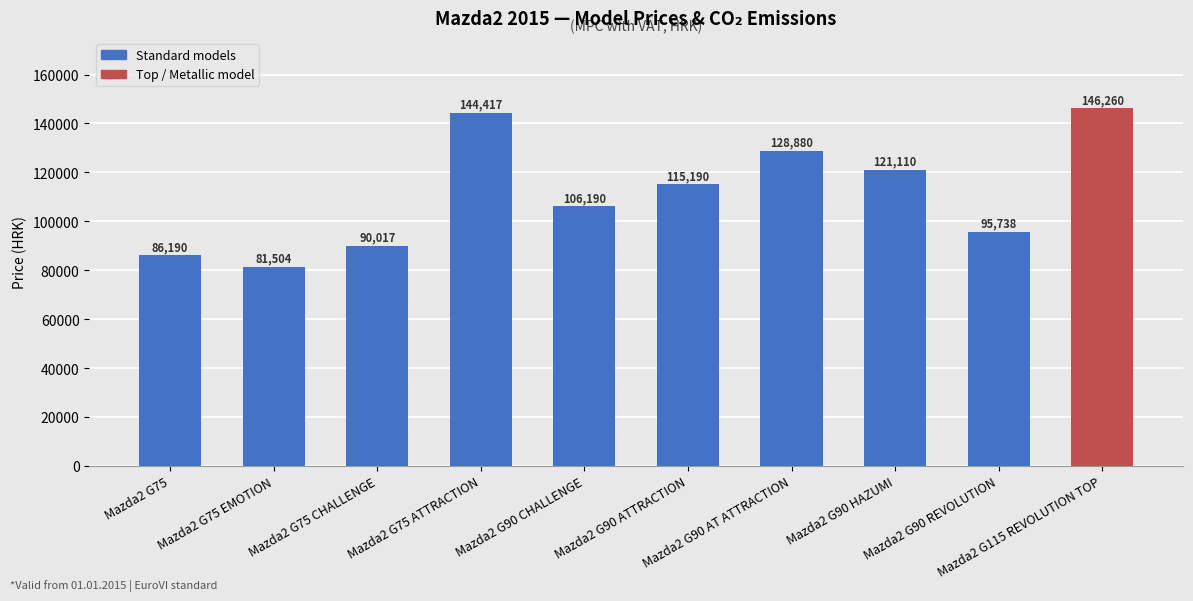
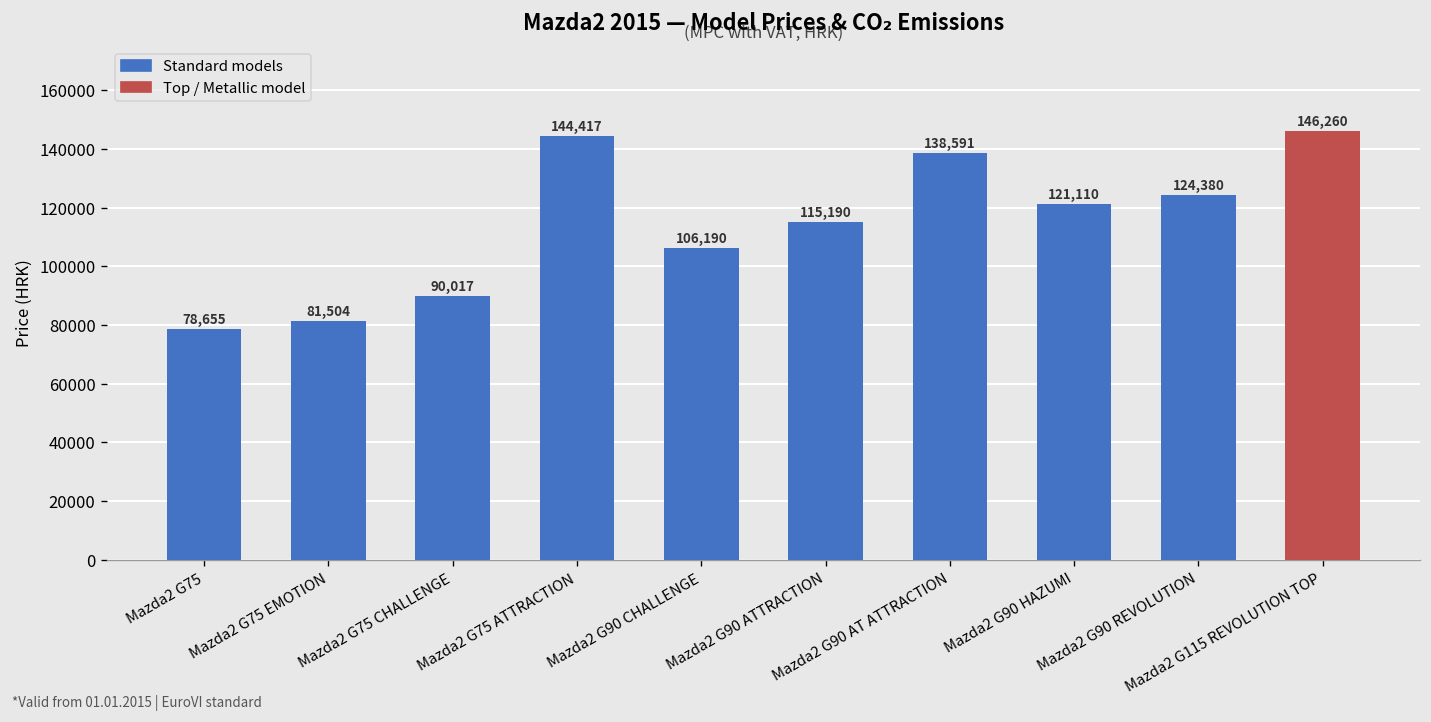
Mazda2 G75: 86,190 -> 78,655
Mazda2 G90 AT ATTRACTION: 128,880 -> 138,591
Mazda2 G90 REVOLUTION: 95,738 -> 124,380
